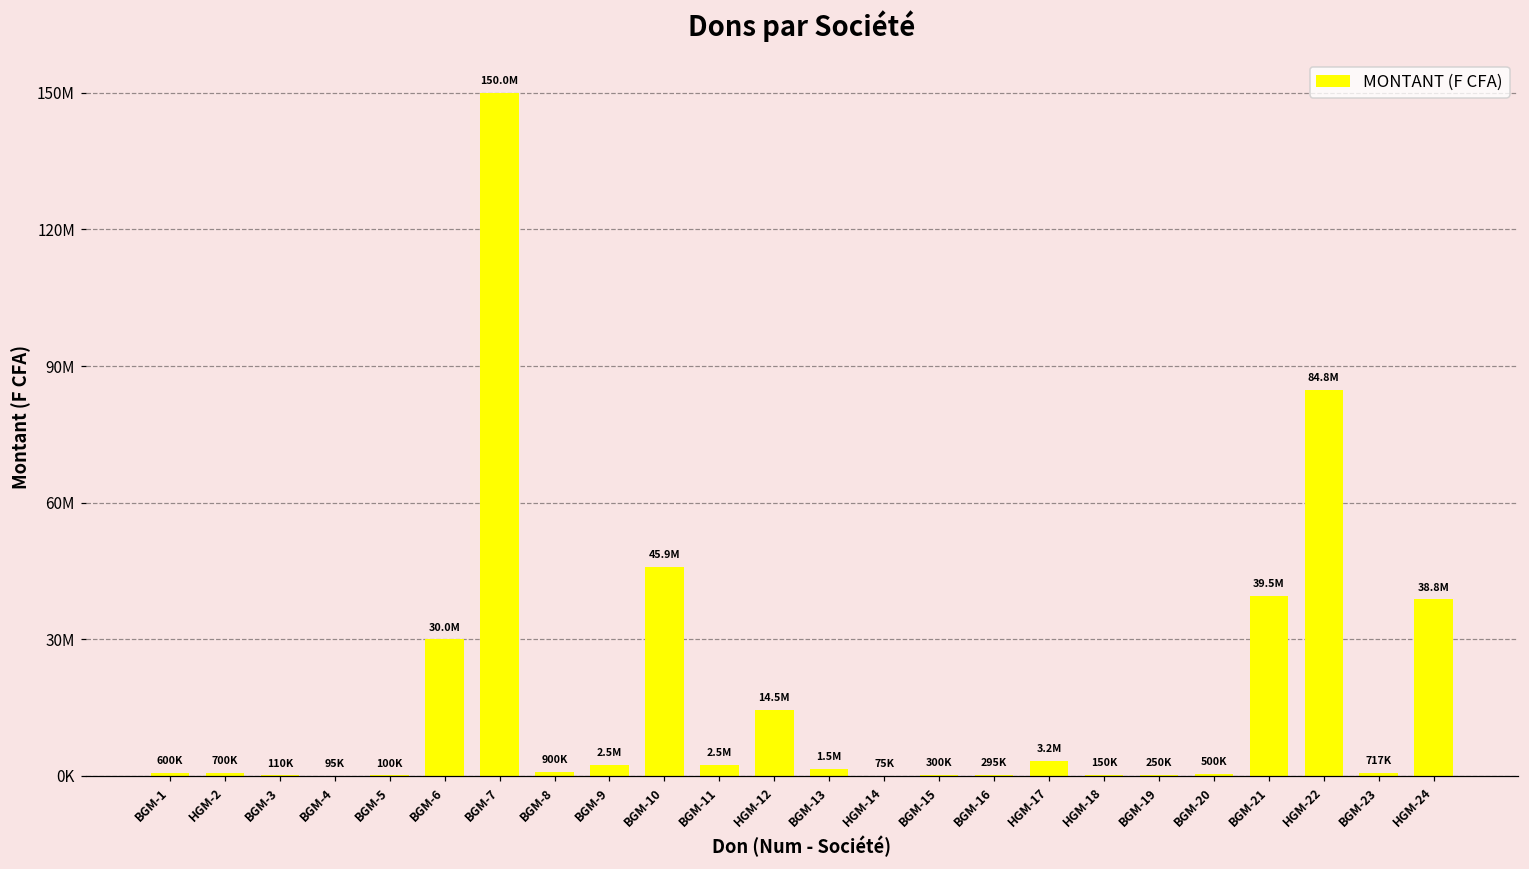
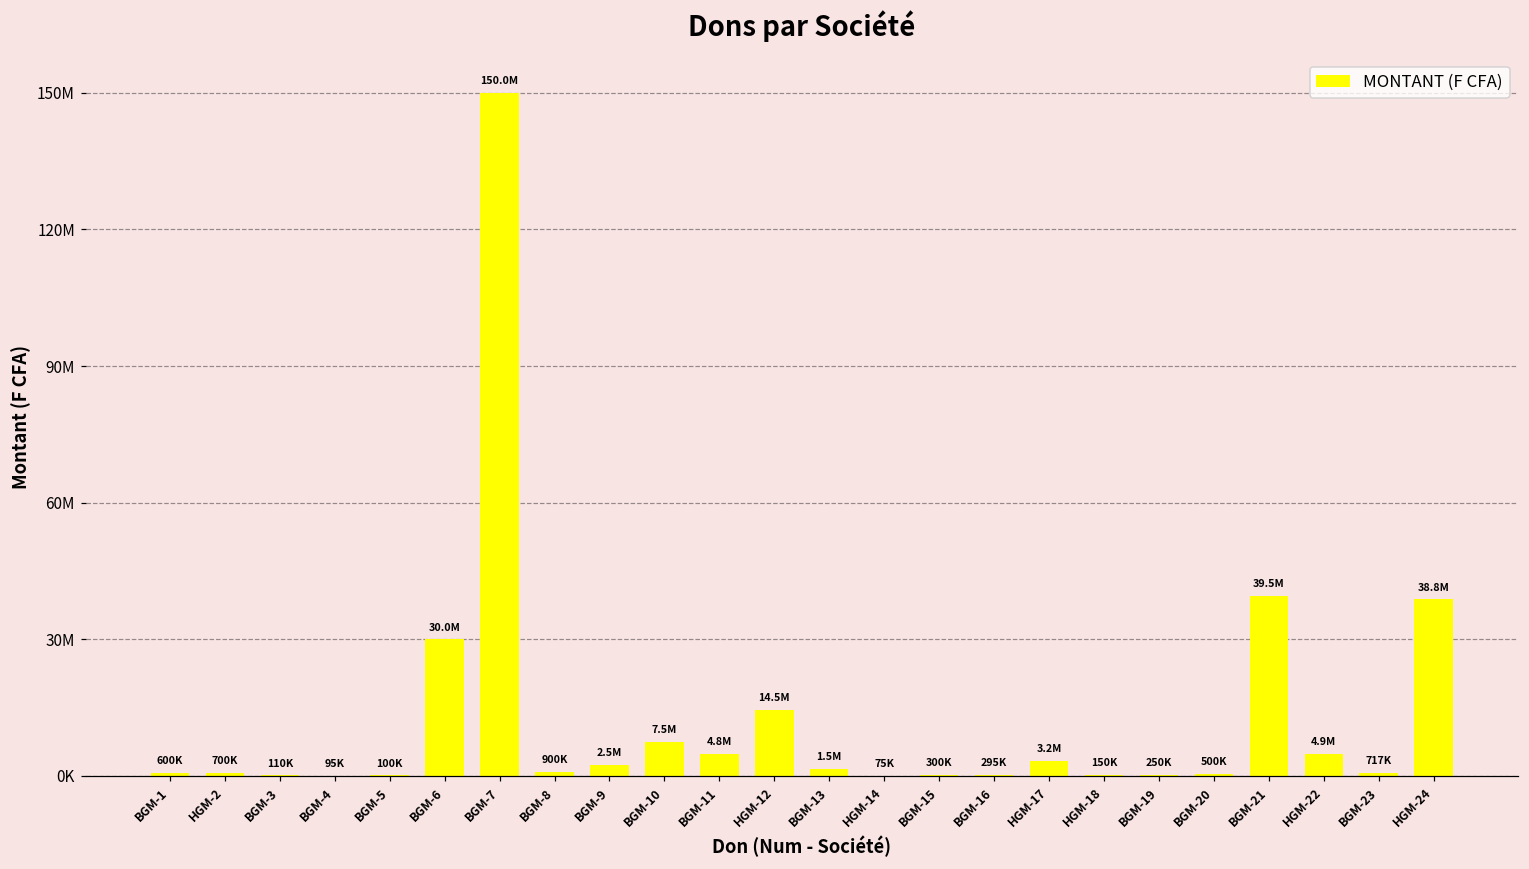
BGM-10: 45.9M -> 7.5M
BGM-11: 2.5M -> 4.8M
HGM-22: 84.8M -> 4.9M
